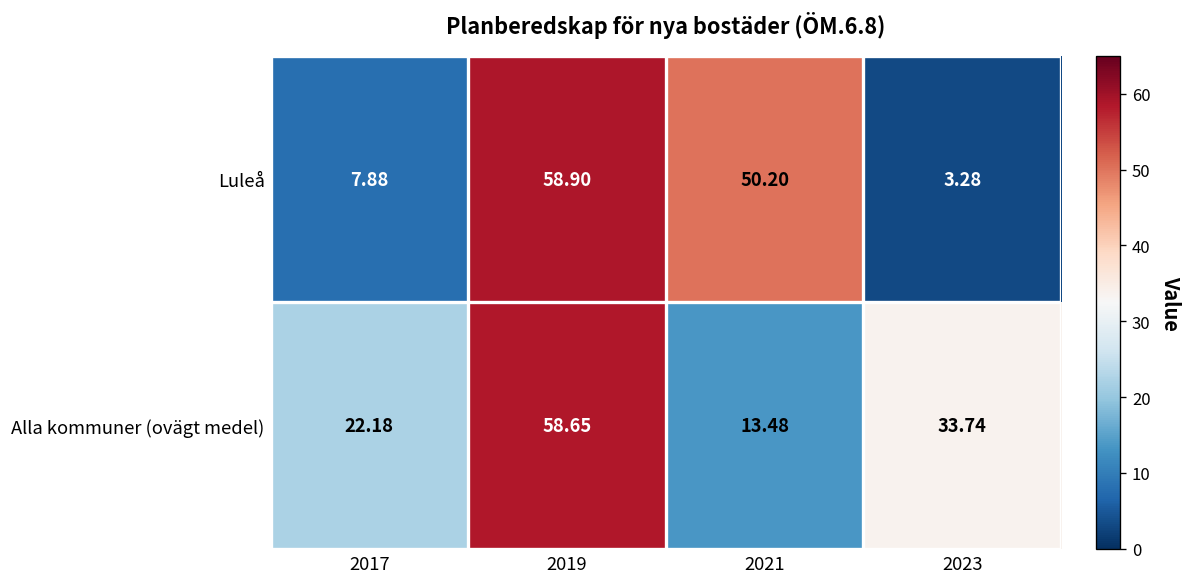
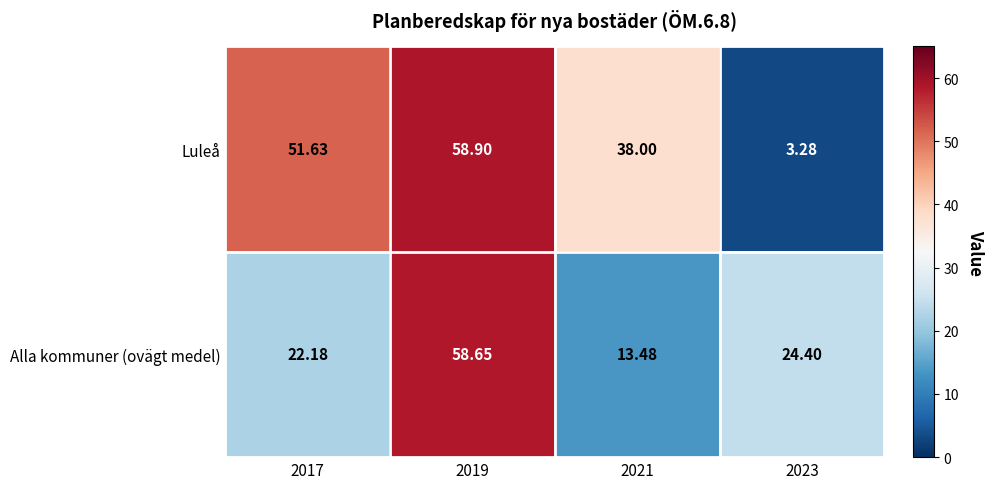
Luleå, 2017: 7.88 -> 51.63
Luleå, 2021: 50.20 -> 38.00
Alla kommuner (ovägt medel), 2023: 33.74 -> 24.40
